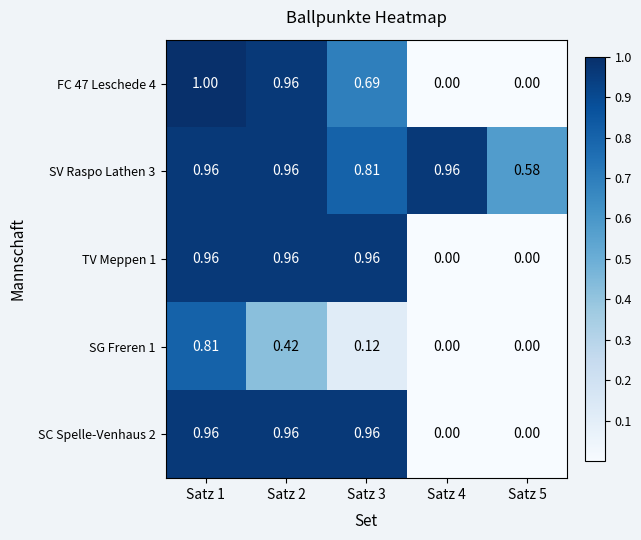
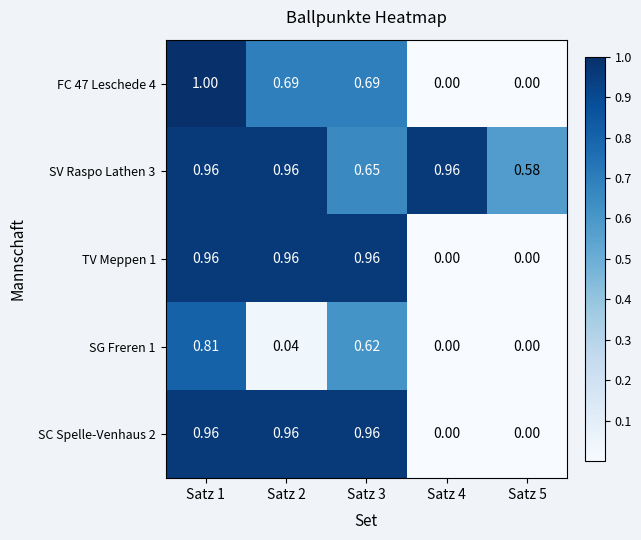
FC 47 Leschede 4, Satz 2: 0.96 -> 0.69
SV Raspo Lathen 3, Satz 3: 0.81 -> 0.65
SG Freren 1, Satz 2: 0.42 -> 0.04
SG Freren 1, Satz 3: 0.12 -> 0.62
